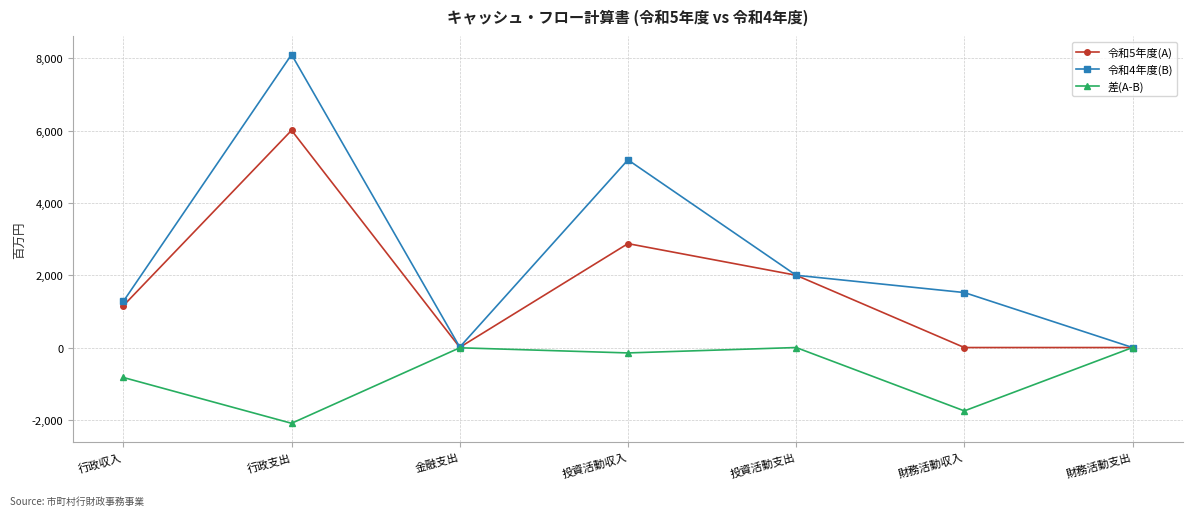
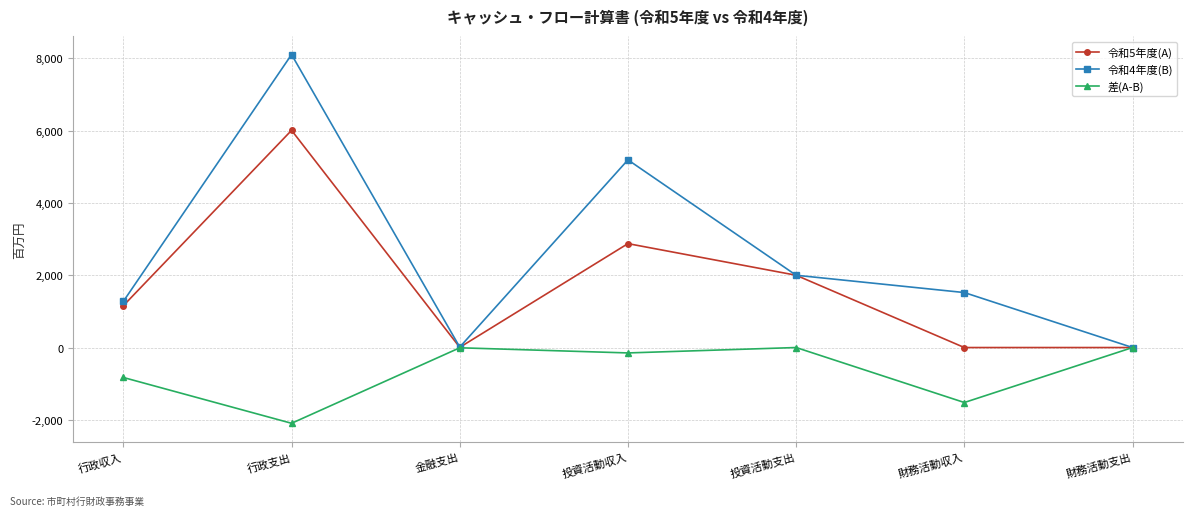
差(A-B), 財務活動収入: -1,800 -> -1,500
